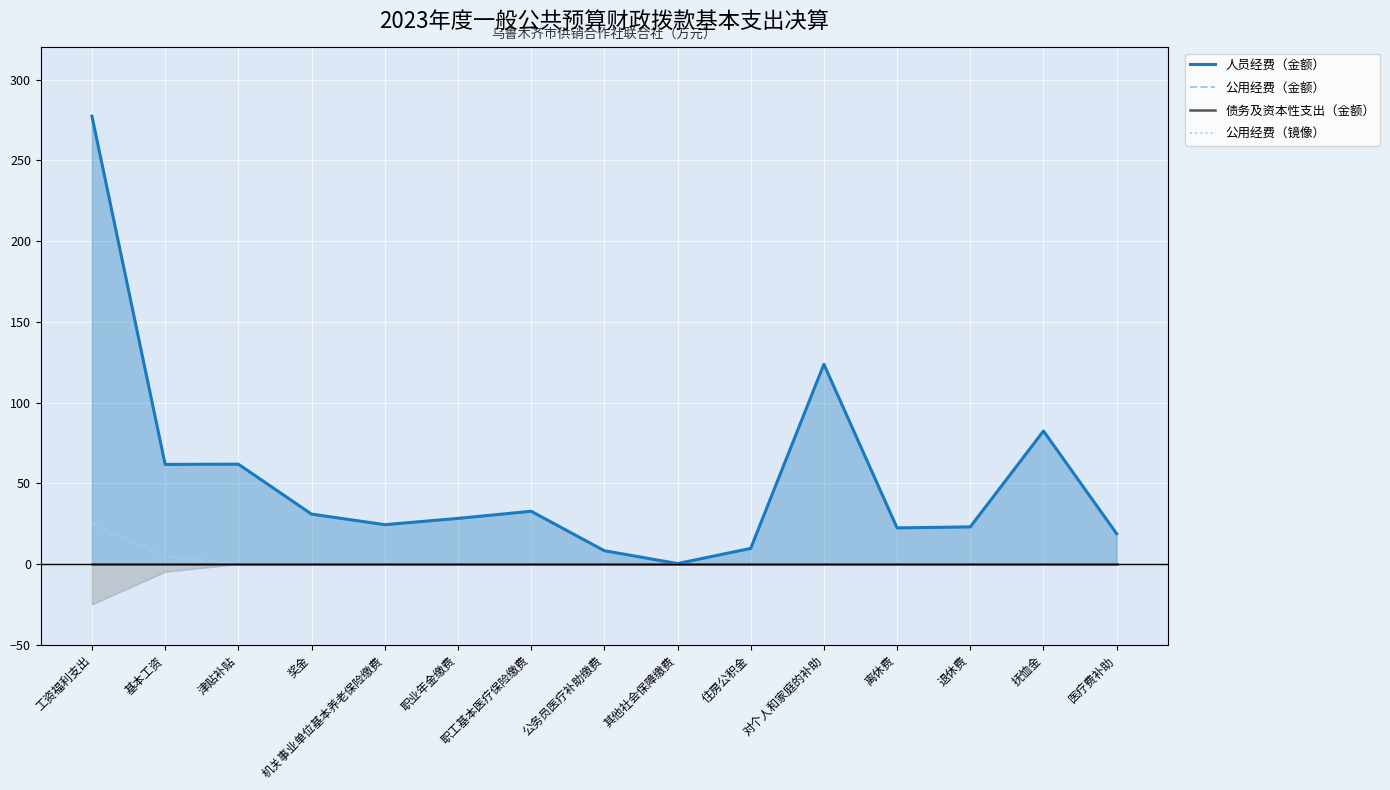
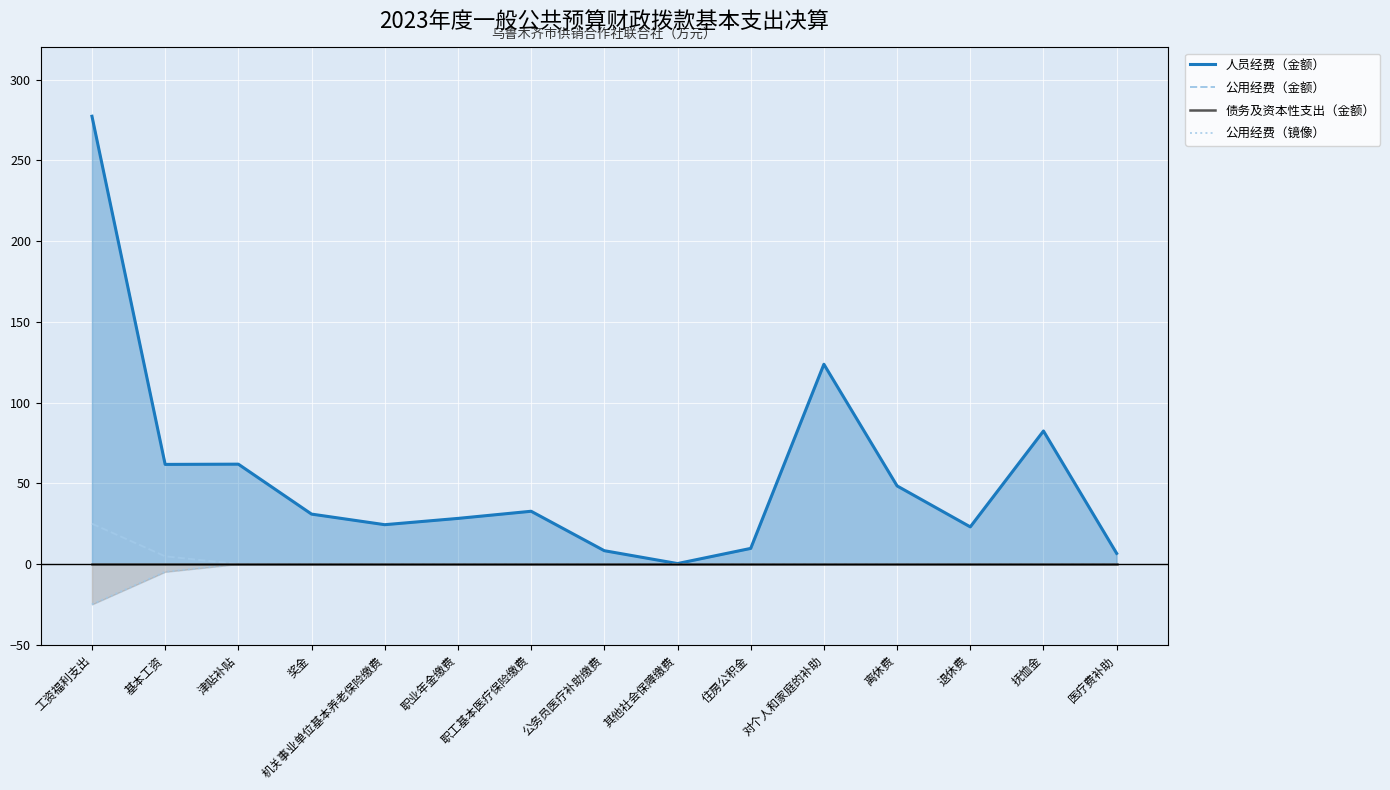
人员经费（金额）, 离休费: 22 -> 48
人员经费（金额）, 医疗费补助: 19 -> 7
